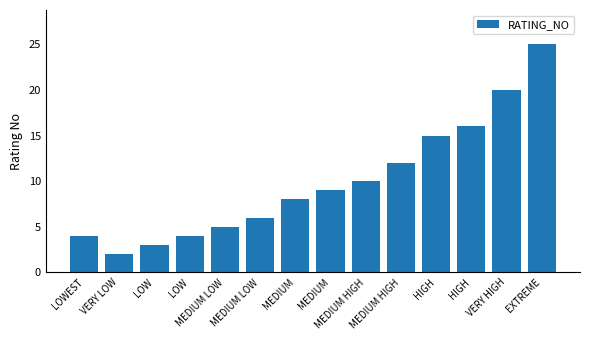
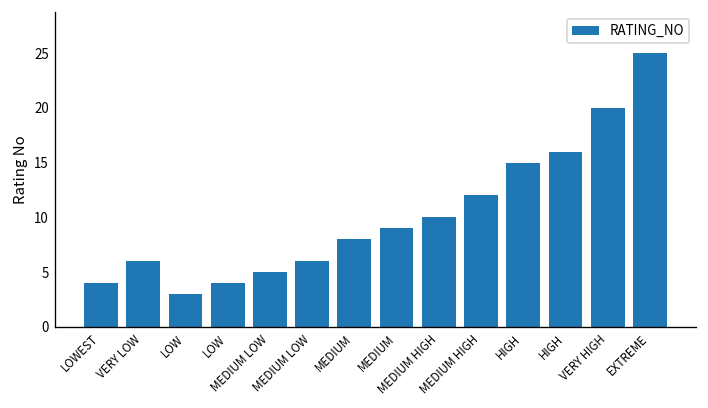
VERY LOW: 2 -> 6
